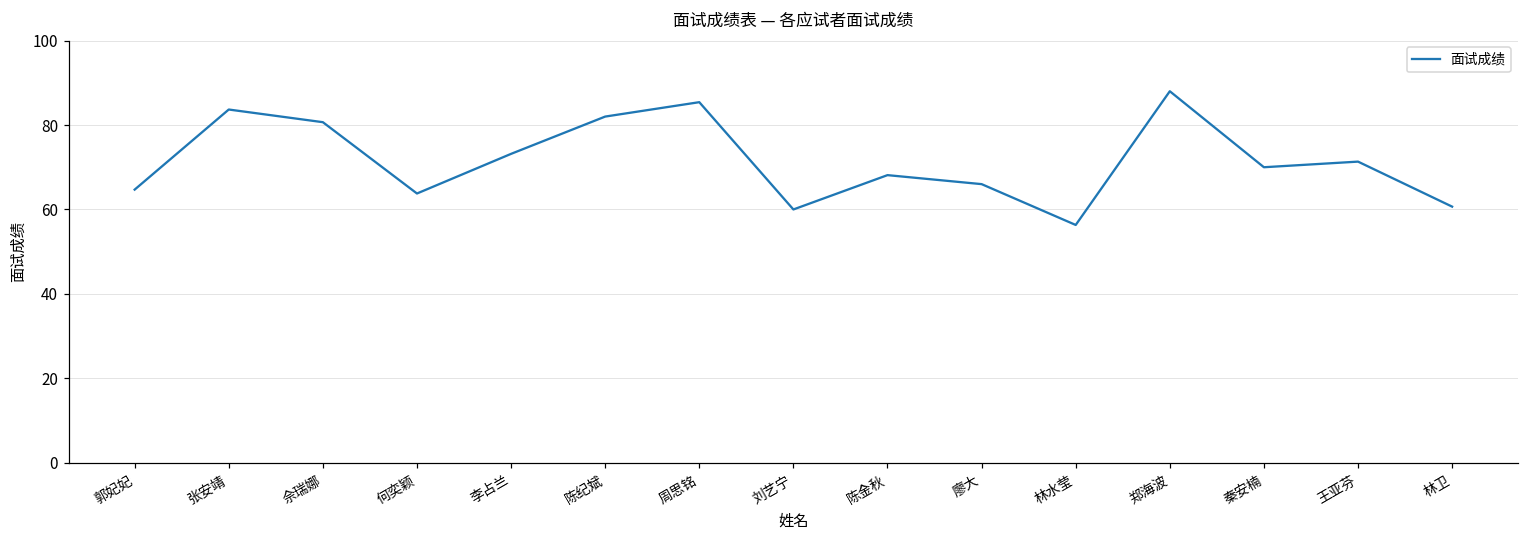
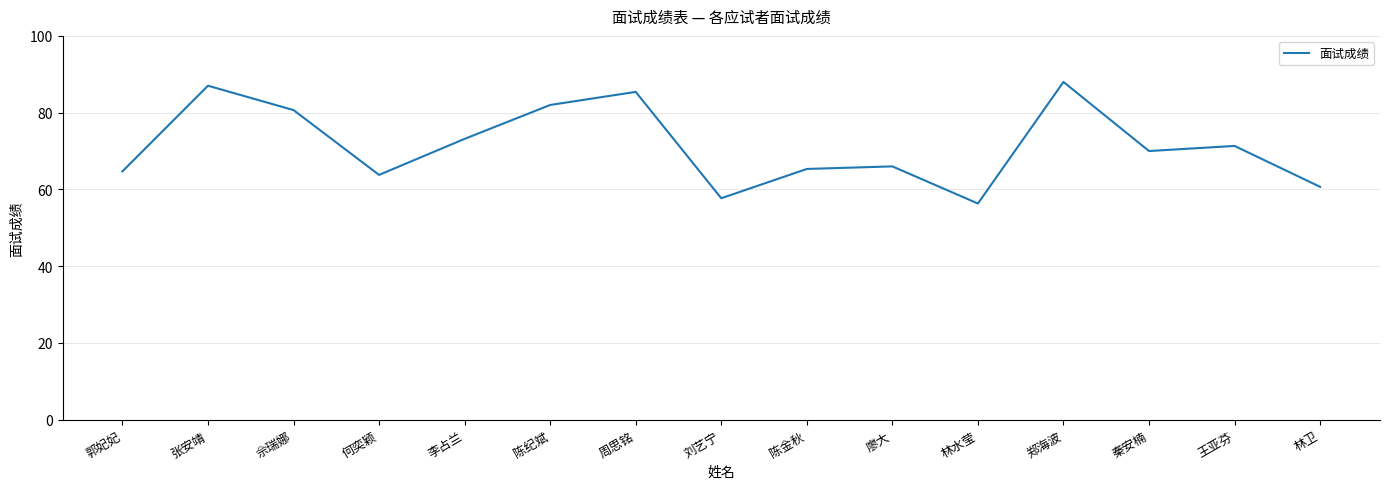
张安靖: 84 -> 87
刘艺宁: 60 -> 58
陈金秋: 68 -> 65
